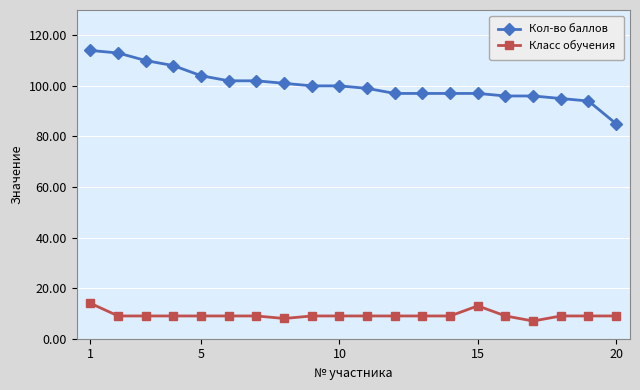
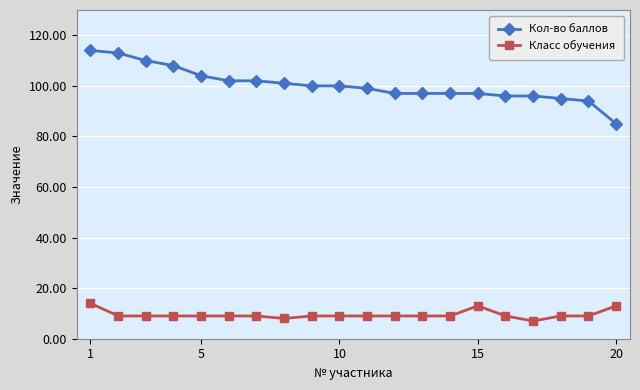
Класс обучения, 20: 9 -> 13
